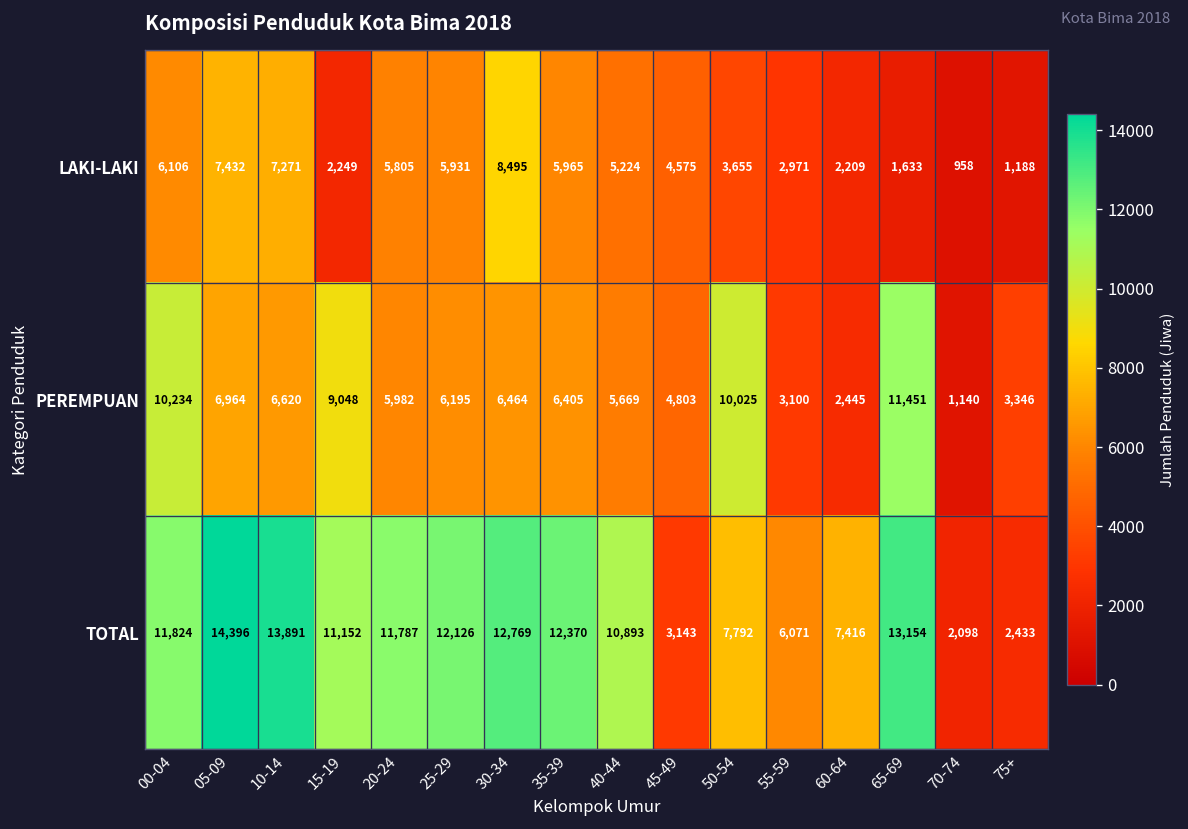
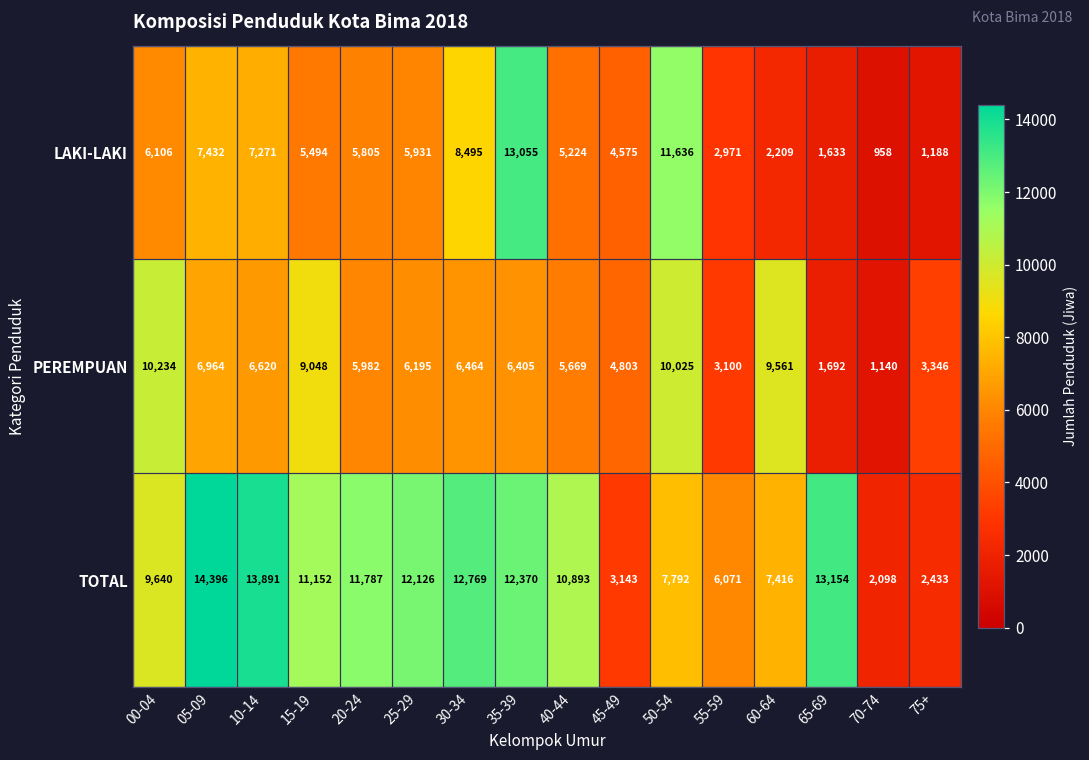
LAKI-LAKI, 15-19: 2,249 -> 5,494
LAKI-LAKI, 35-39: 5,965 -> 13,055
LAKI-LAKI, 50-54: 3,655 -> 11,636
PEREMPUAN, 60-64: 2,445 -> 9,561
PEREMPUAN, 65-69: 11,451 -> 1,692
TOTAL, 00-04: 11,824 -> 9,640
